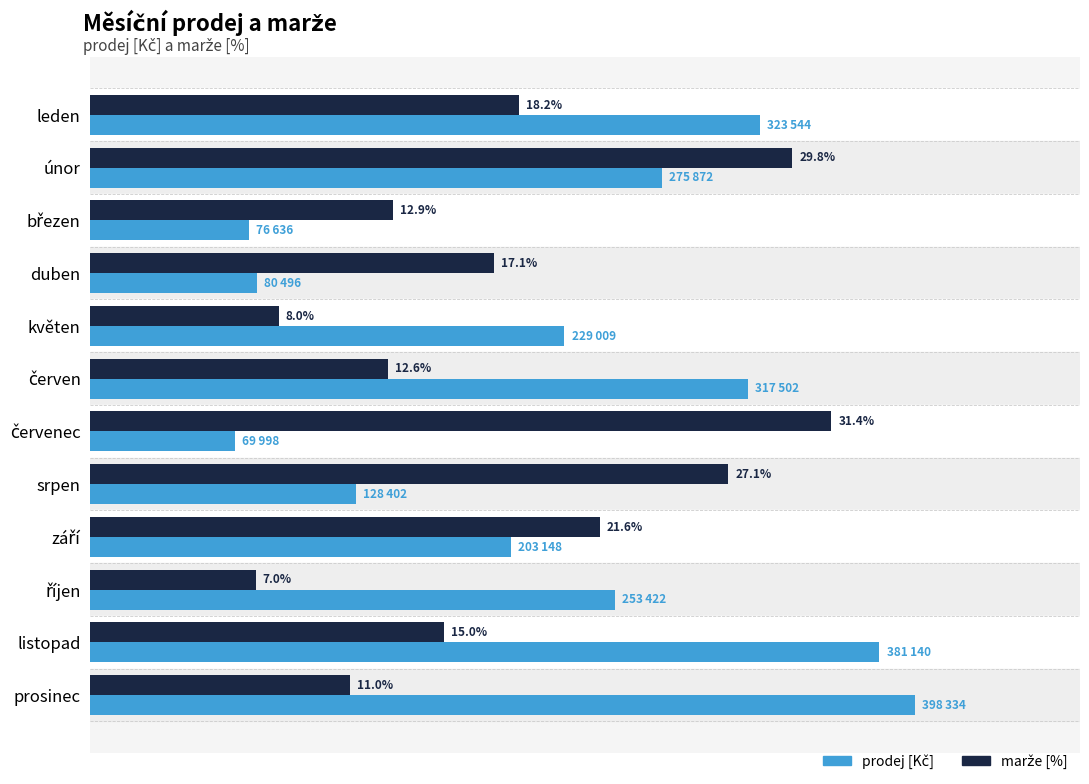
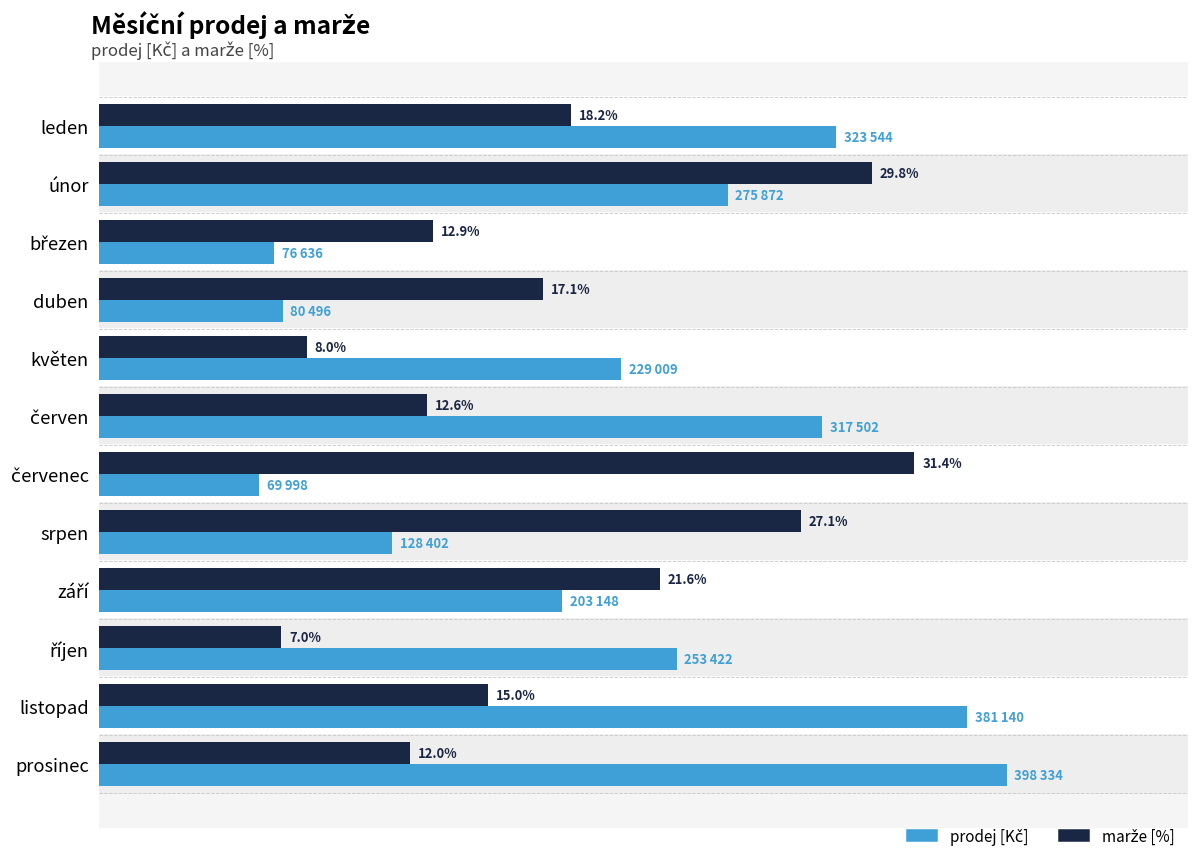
marže [%], prosinec: 11.0% -> 12.0%
